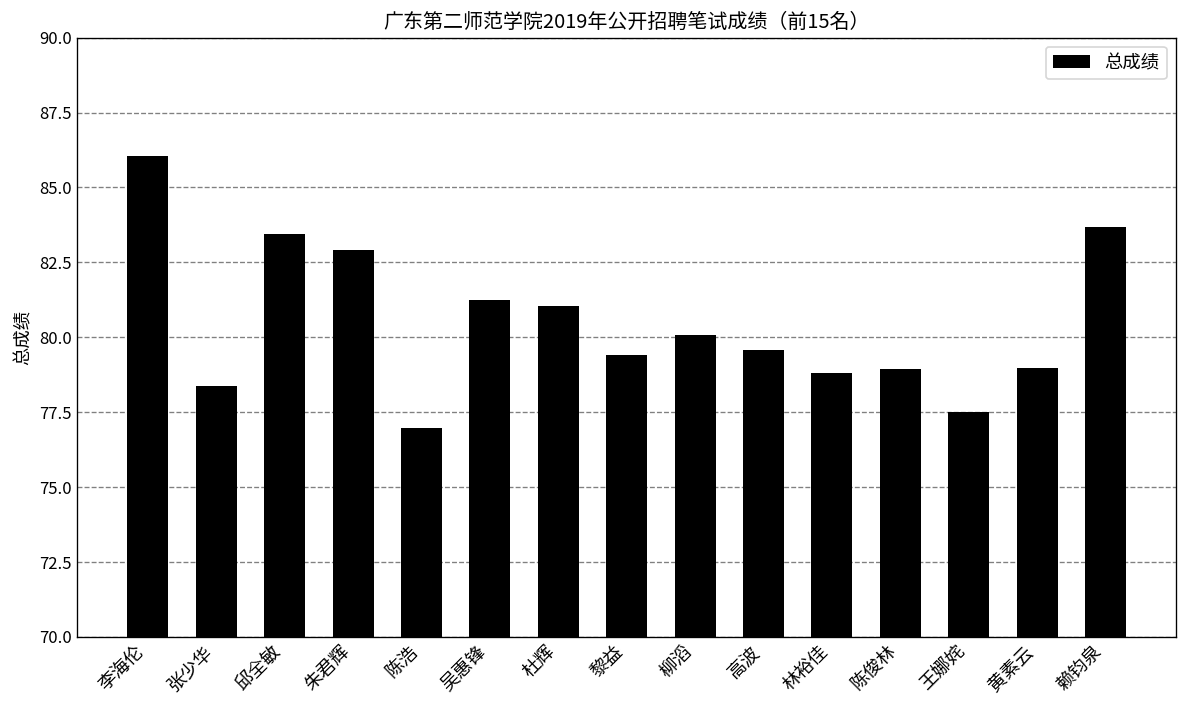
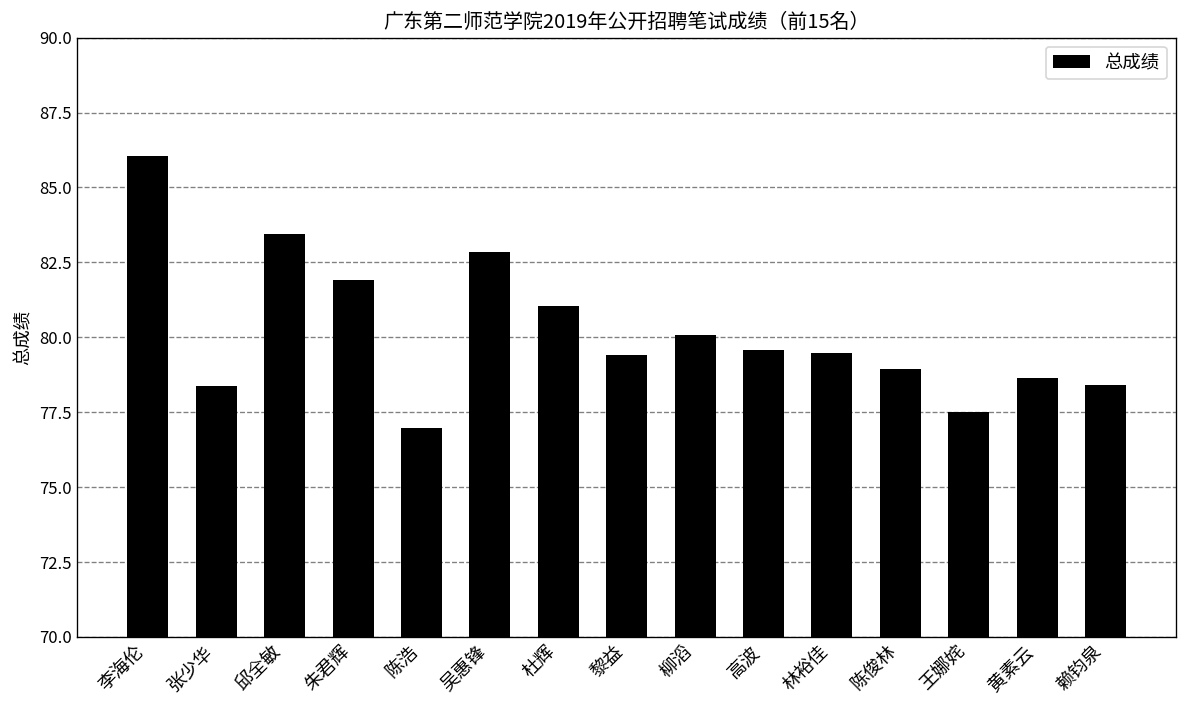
朱君辉: 82.9 -> 81.9
吴惠锋: 81.3 -> 82.8
林裕佳: 78.8 -> 79.5
黄素云: 79.0 -> 78.6
赖钧泉: 83.7 -> 78.4
